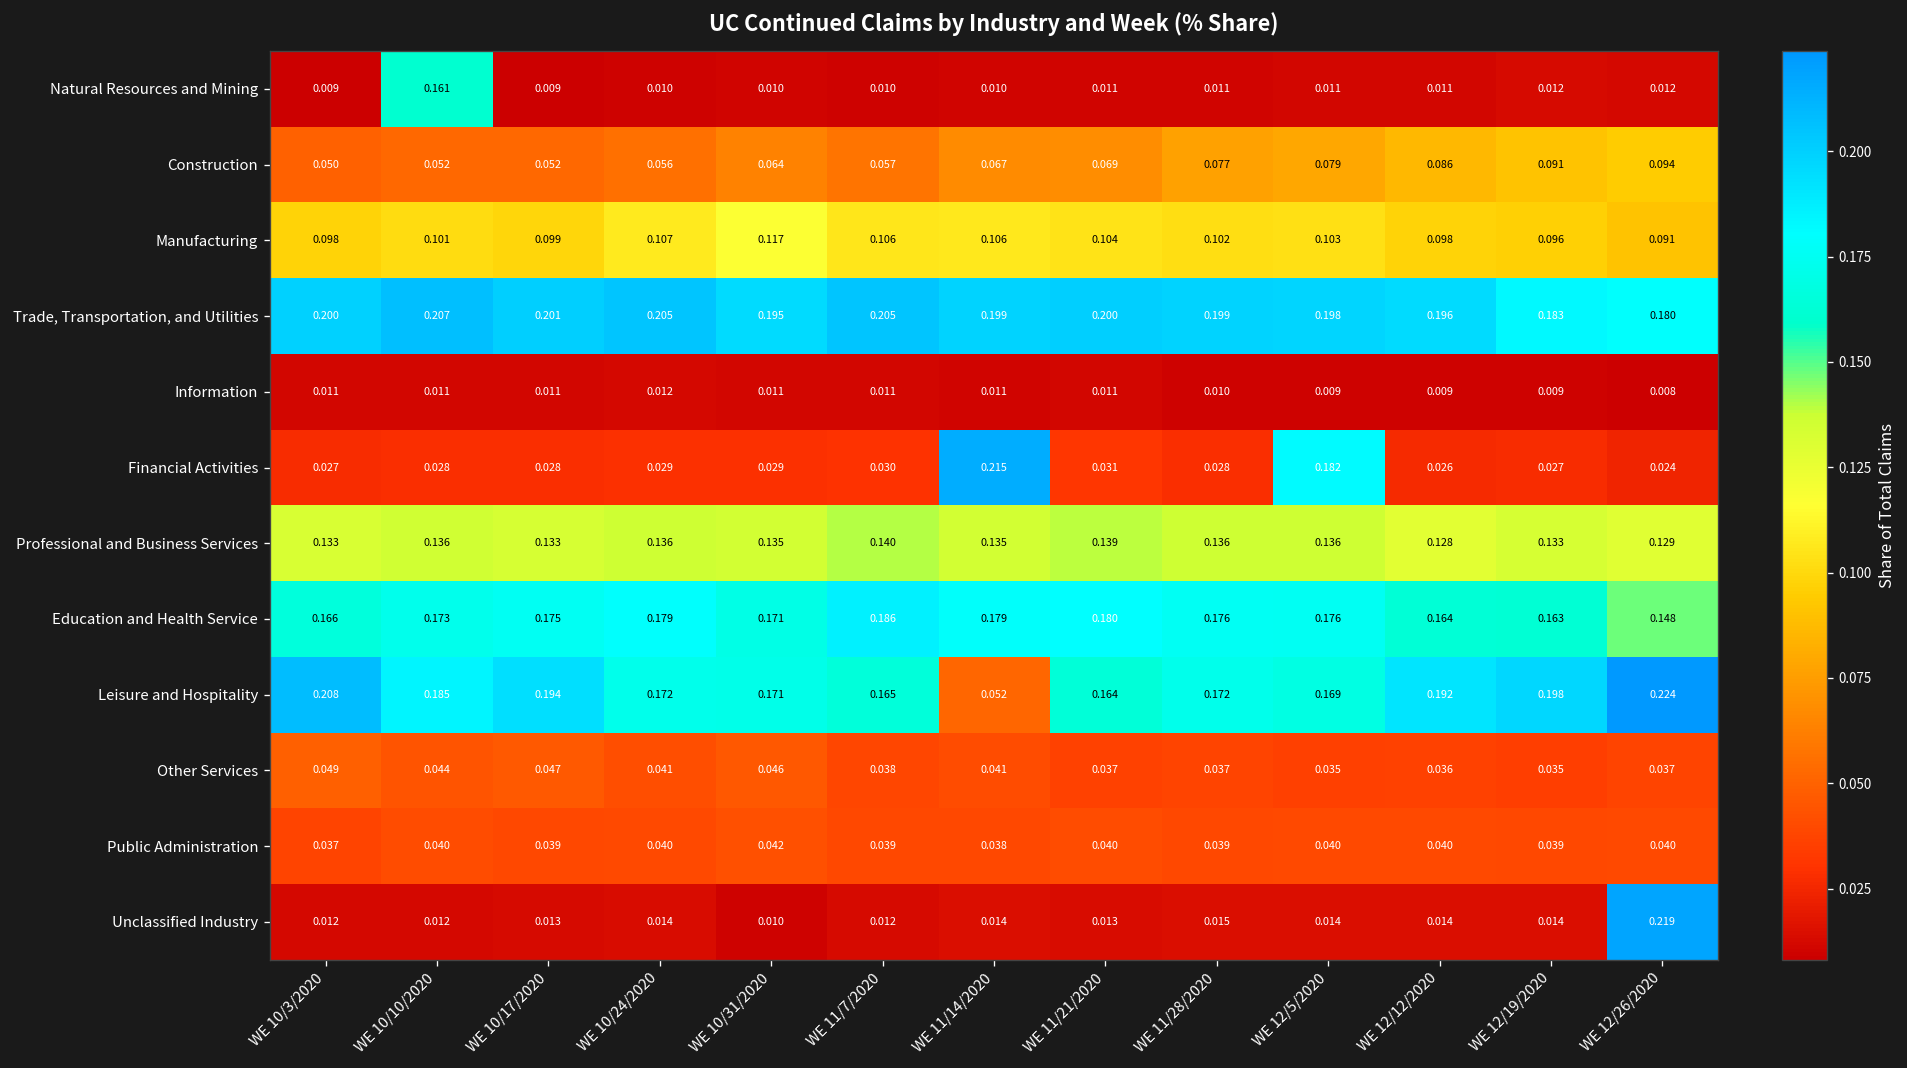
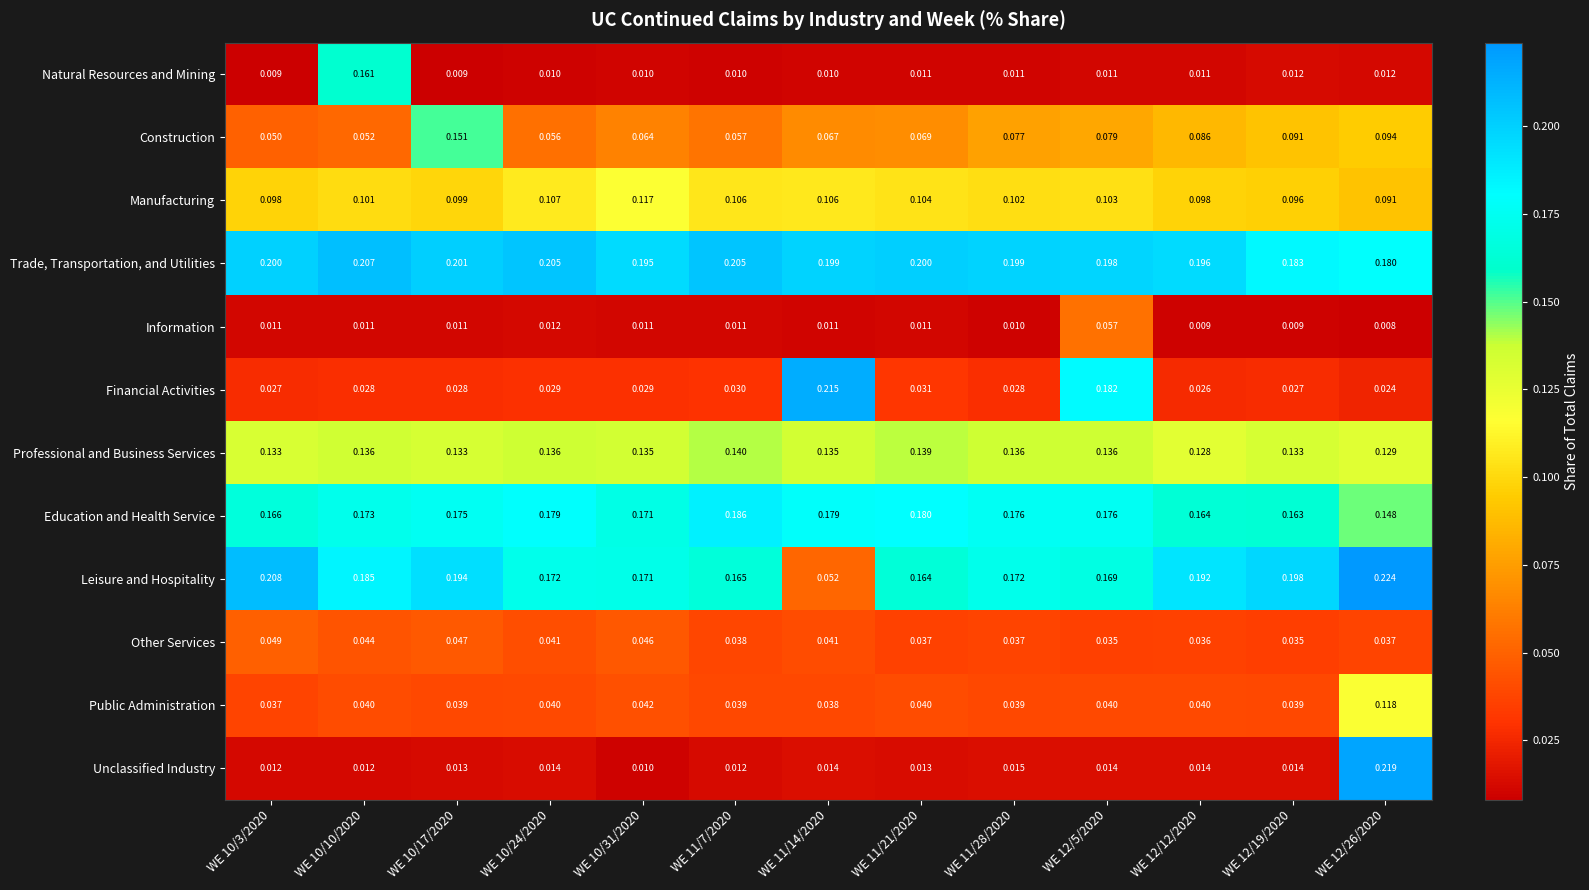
Construction, WE 10/17/2020: 0.052 -> 0.151
Information, WE 12/5/2020: 0.009 -> 0.057
Public Administration, WE 12/26/2020: 0.040 -> 0.118
